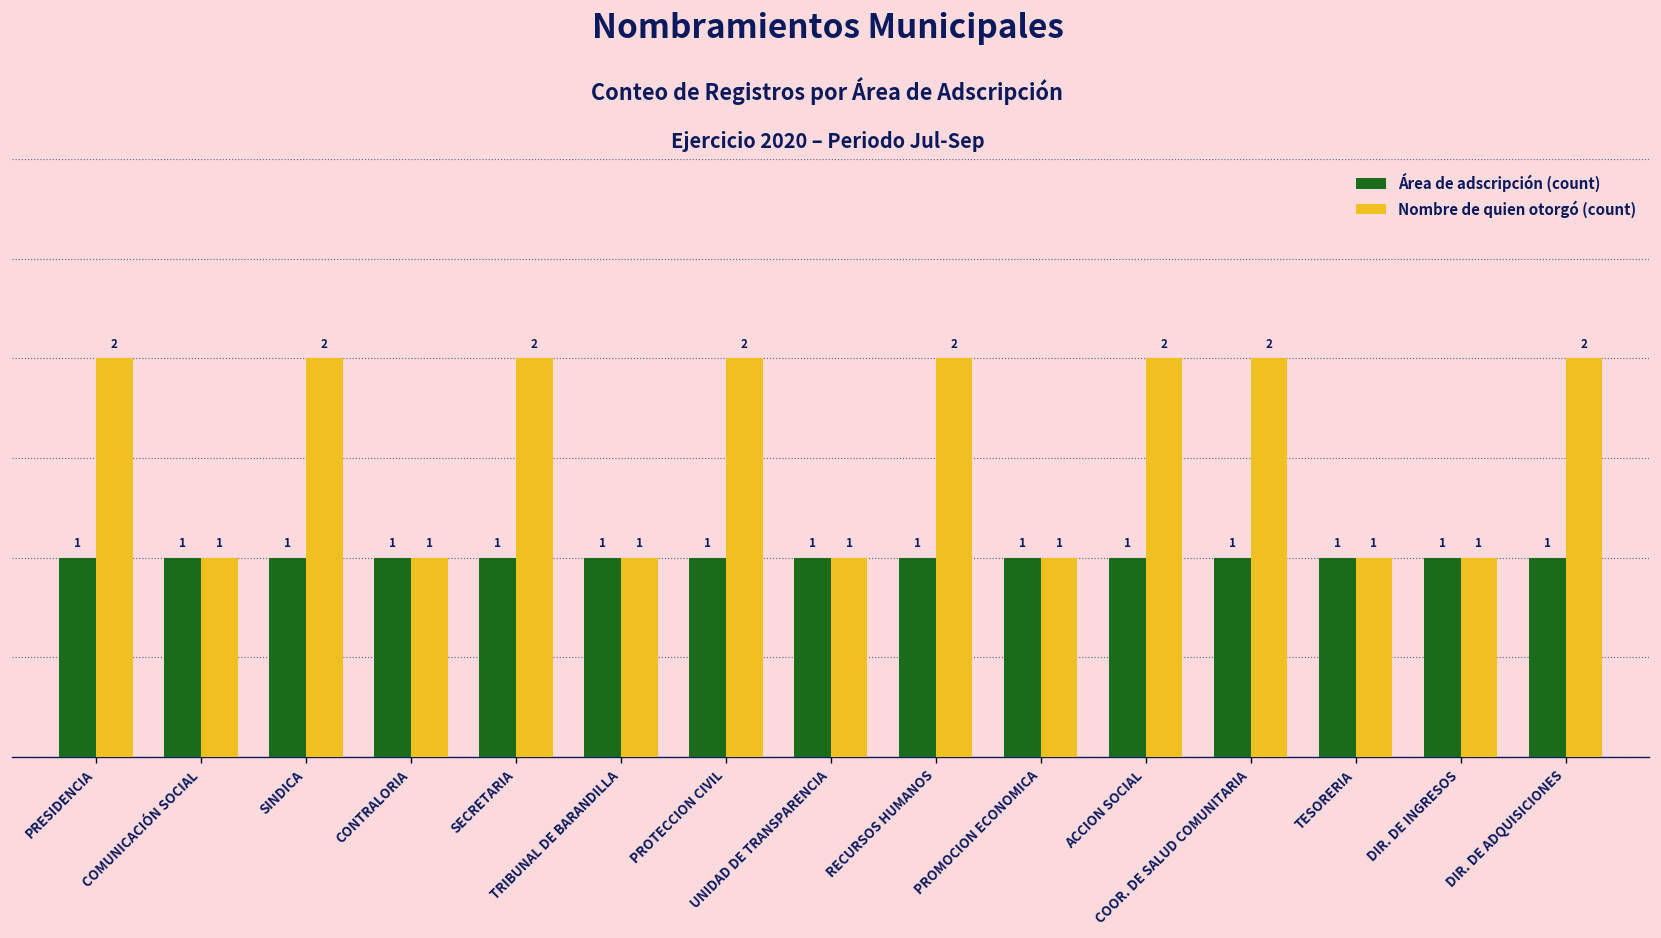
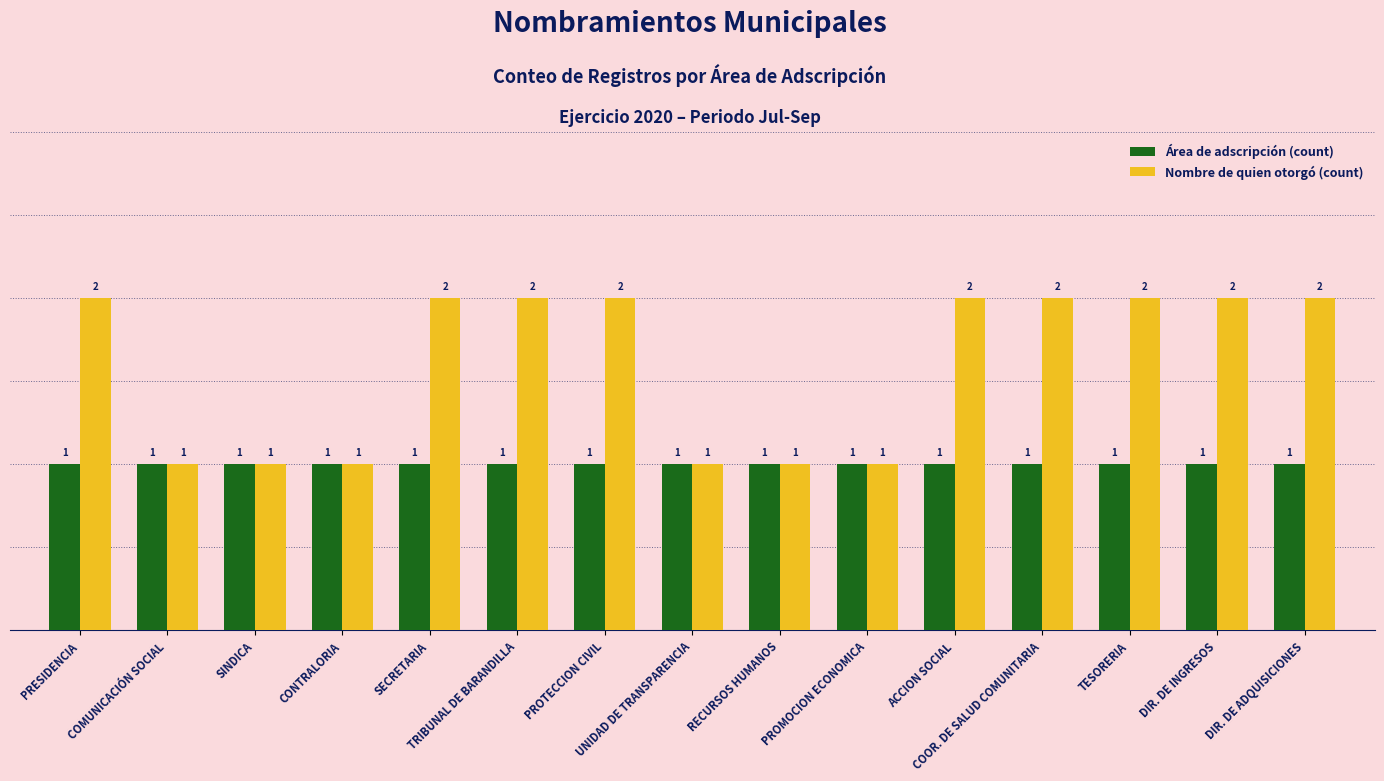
Nombre de quien otorgó (count), SINDICA: 2 -> 1
Nombre de quien otorgó (count), TRIBUNAL DE BARANDILLA: 1 -> 2
Nombre de quien otorgó (count), RECURSOS HUMANOS: 2 -> 1
Nombre de quien otorgó (count), TESORERIA: 1 -> 2
Nombre de quien otorgó (count), DIR. DE INGRESOS: 1 -> 2
